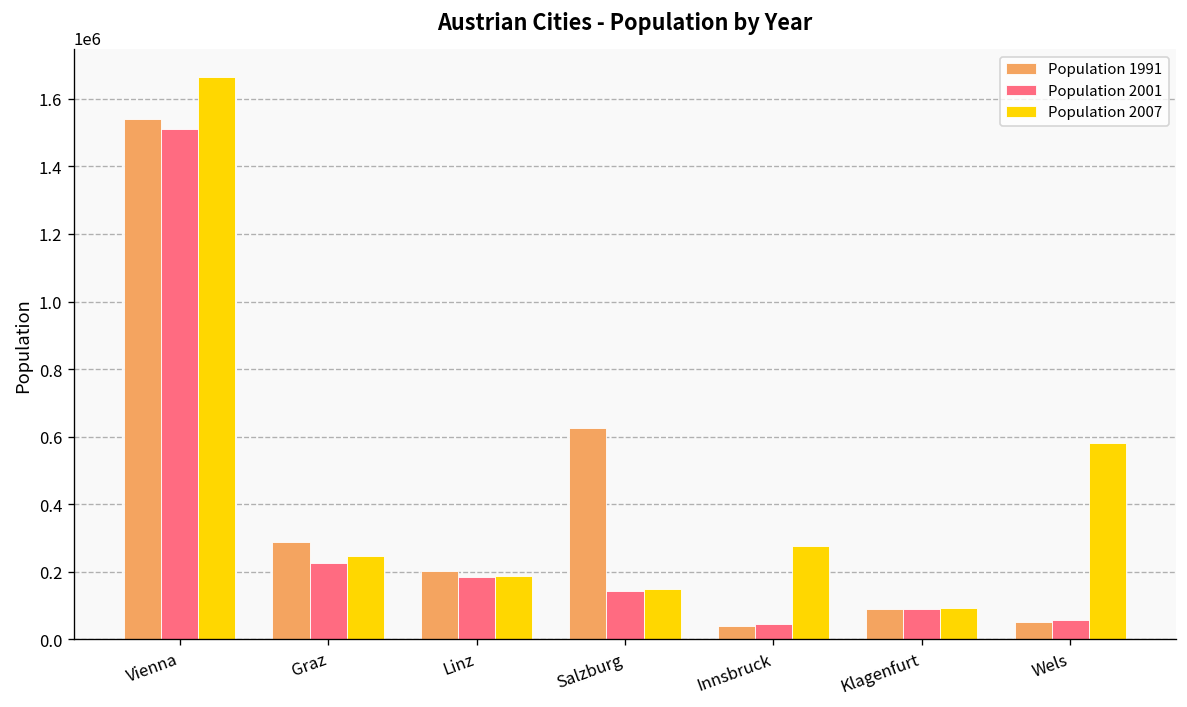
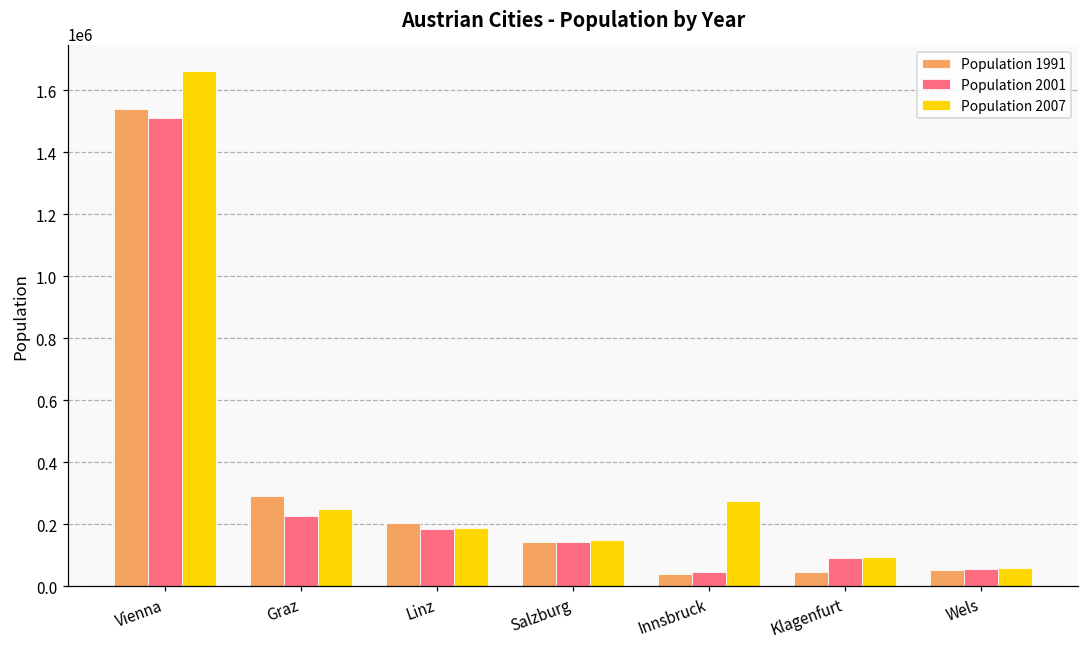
Population 1991, Salzburg: 630000 -> 140000
Population 1991, Klagenfurt: 90000 -> 50000
Population 2007, Wels: 580000 -> 60000
